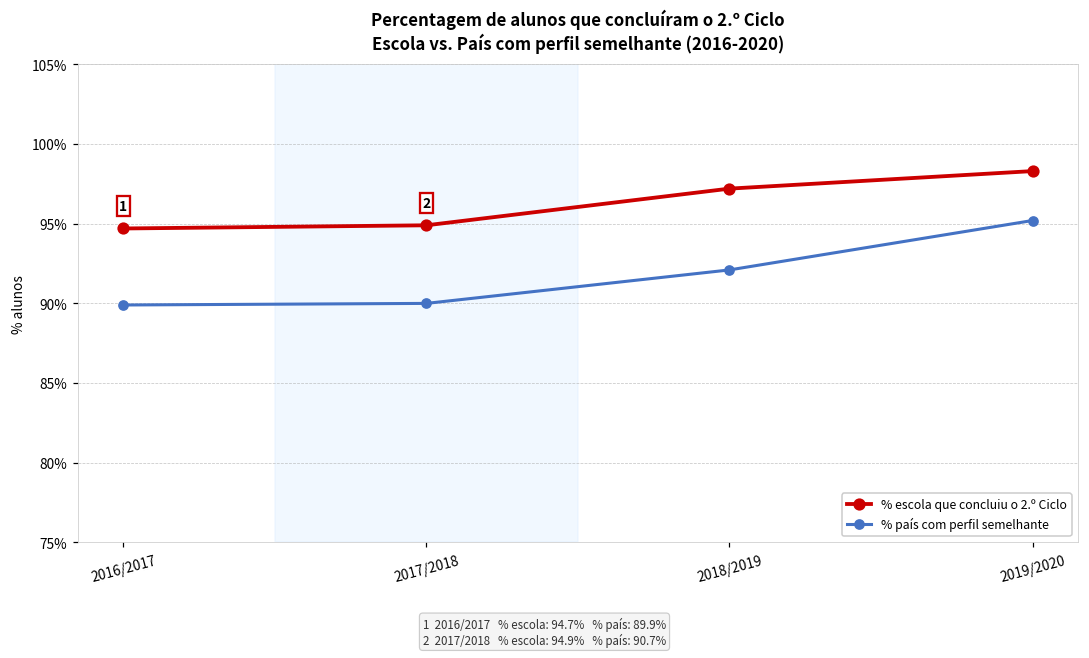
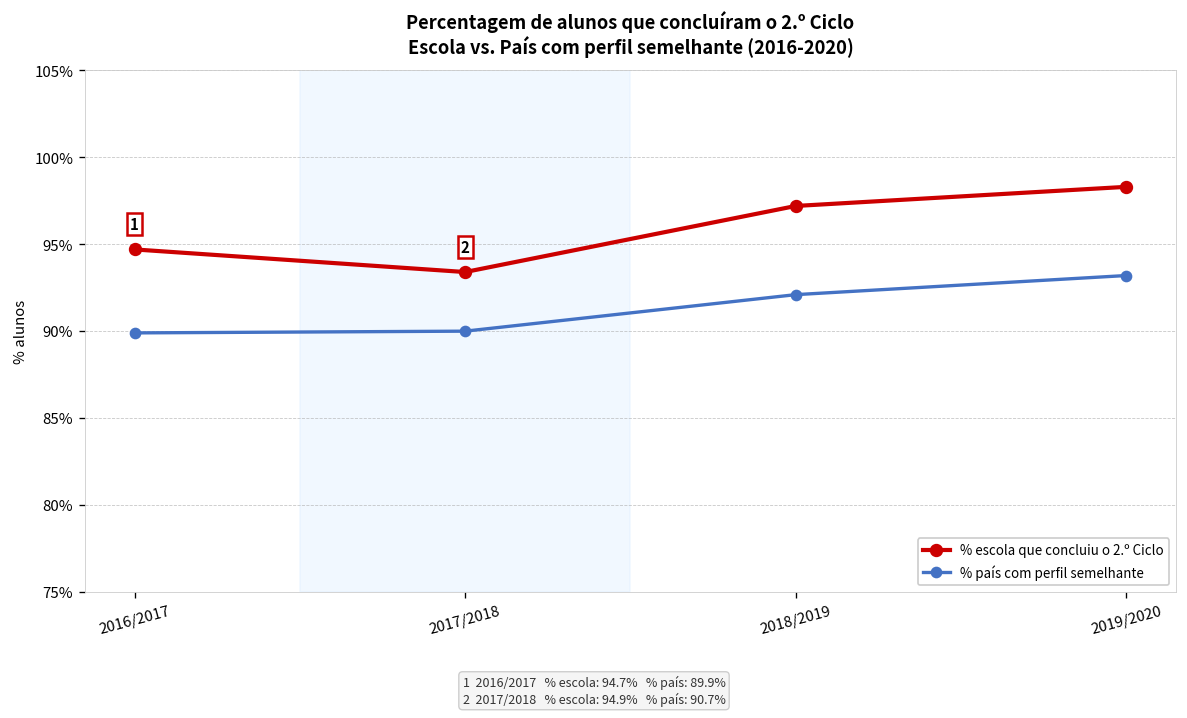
% escola que concluiu o 2.º Ciclo, 2017/2018: 94.9% -> 93.4%
% país com perfil semelhante, 2019/2020: 95.2% -> 93.2%
